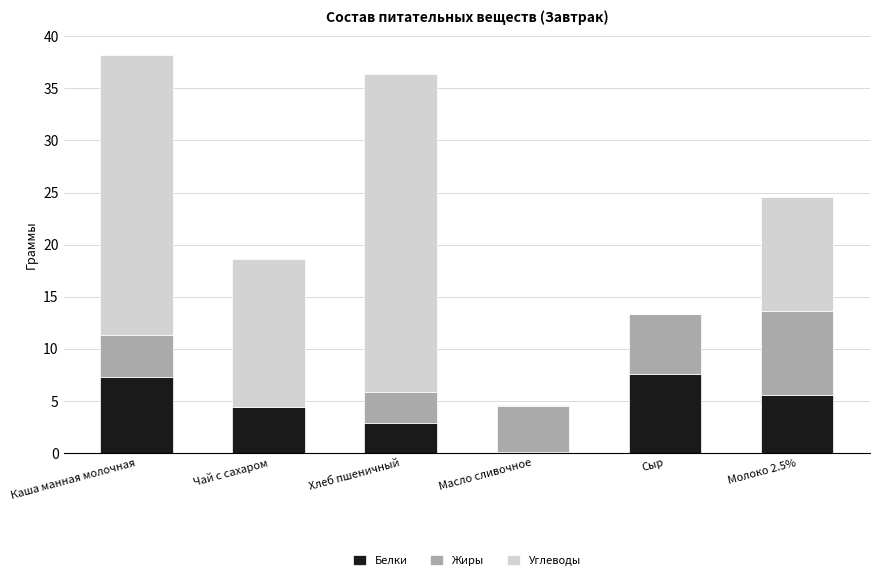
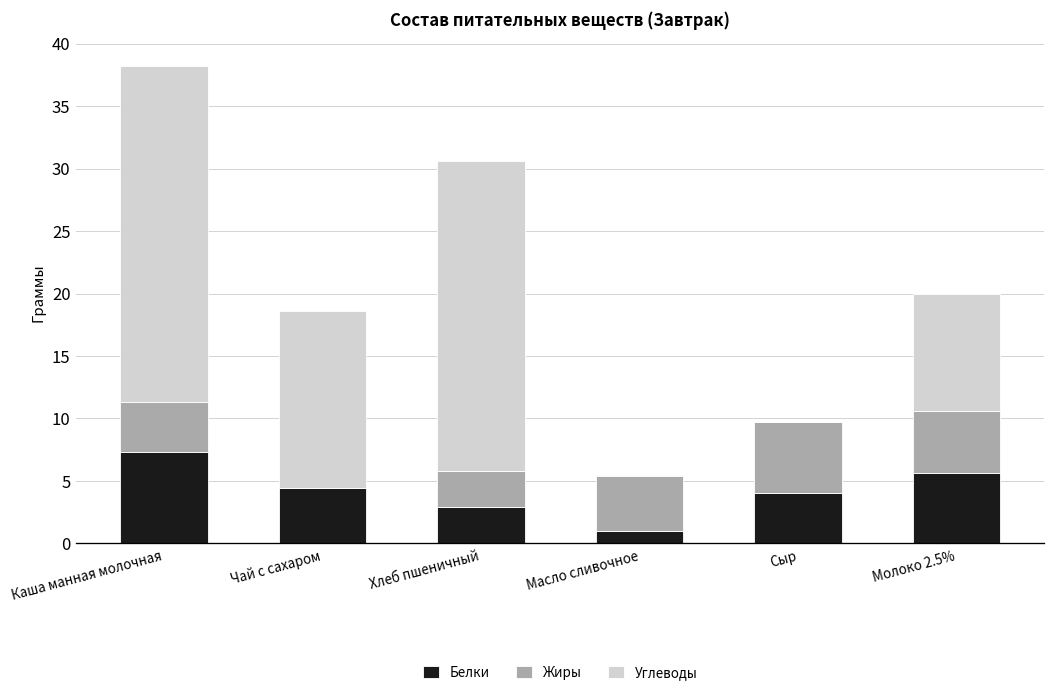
Углеводы, Хлеб пшеничный: 30.6 -> 24.8
Белки, Масло сливочное: 0.1 -> 1.0
Белки, Сыр: 7.6 -> 4.0
Жиры, Молоко 2.5%: 8 -> 5
Углеводы, Молоко 2.5%: 11.0 -> 9.4
